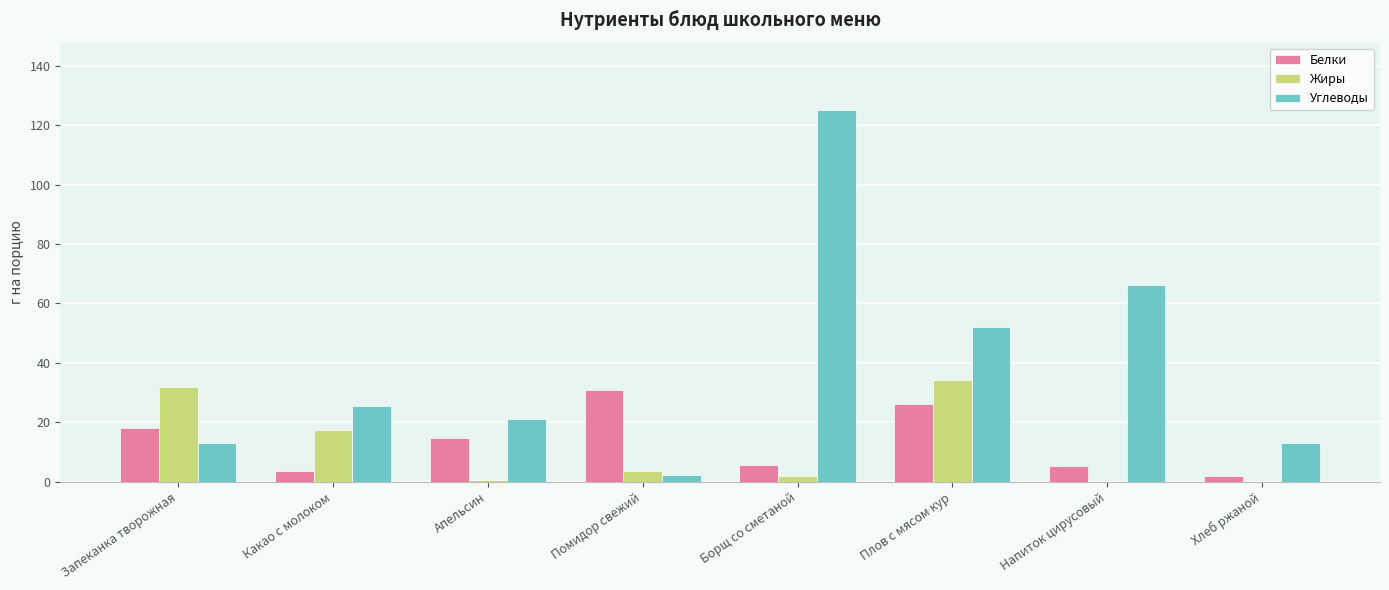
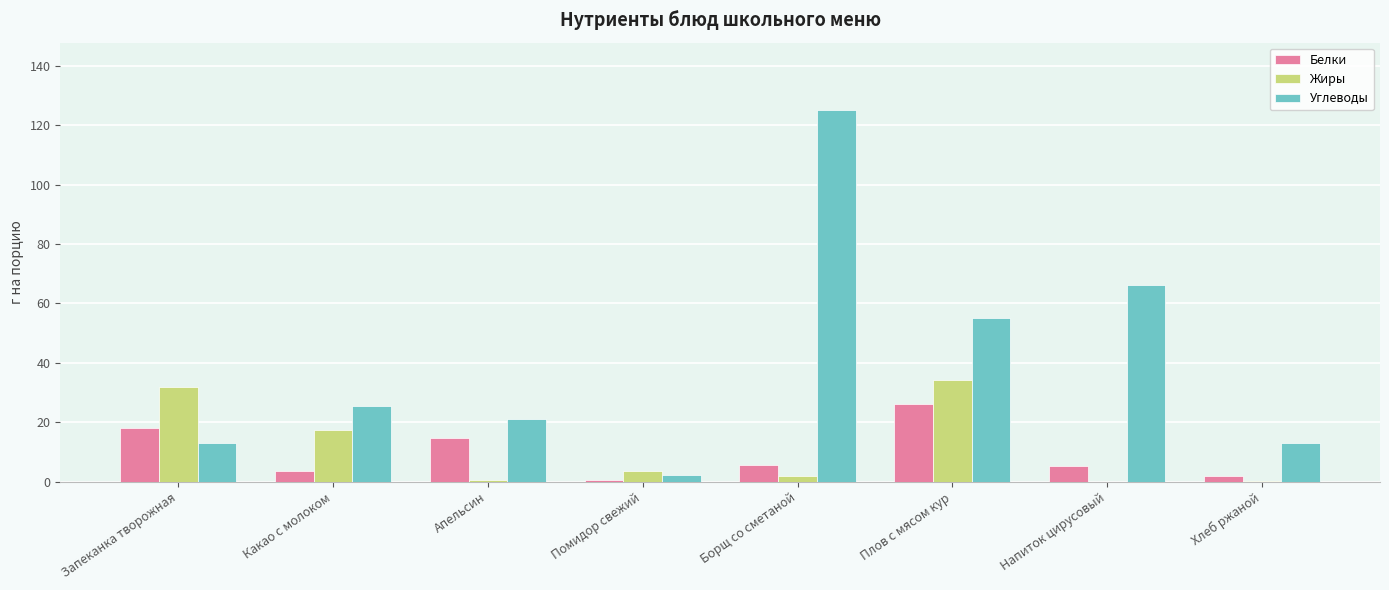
Белки, Помидор свежий: 31 -> 1
Углеводы, Плов с мясом кур: 52 -> 55
